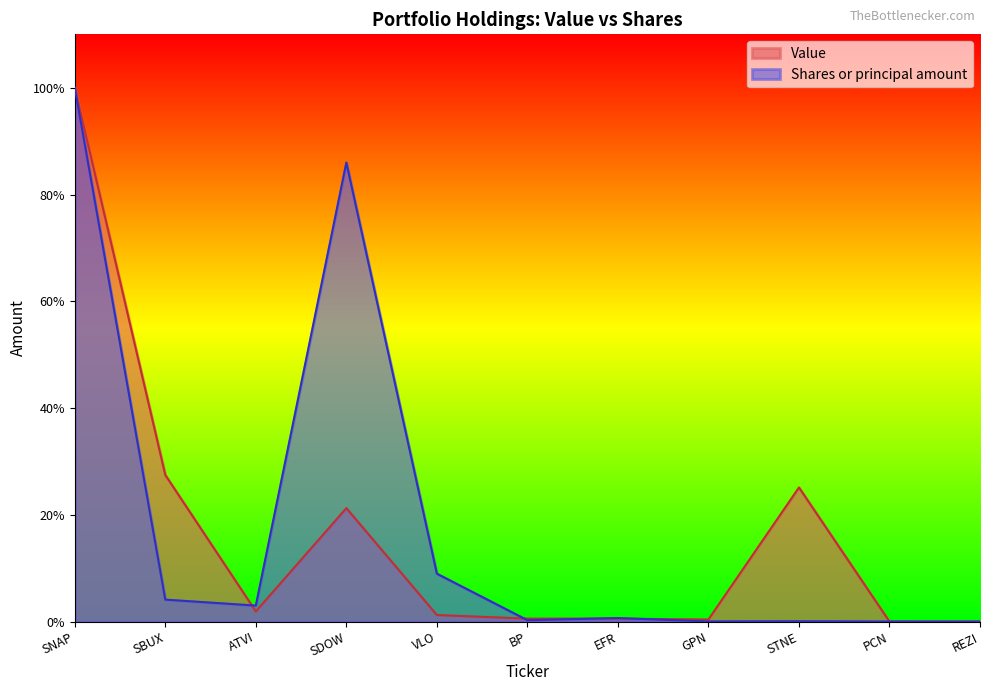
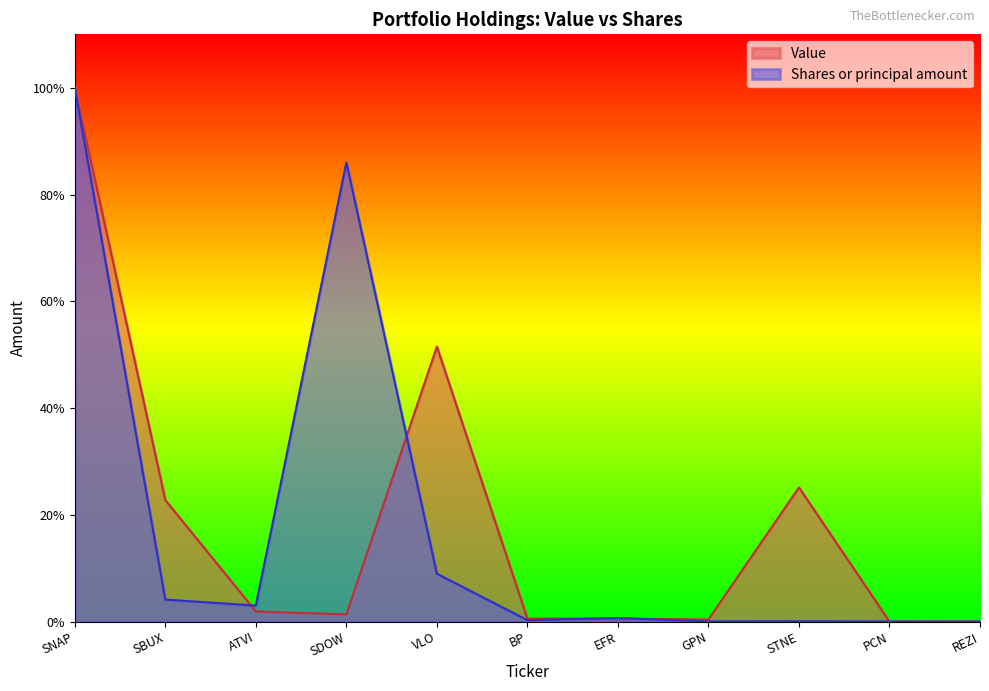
Value, SBUX: 27% -> 23%
Value, SDOW: 21% -> 1%
Value, VLO: 1% -> 52%
